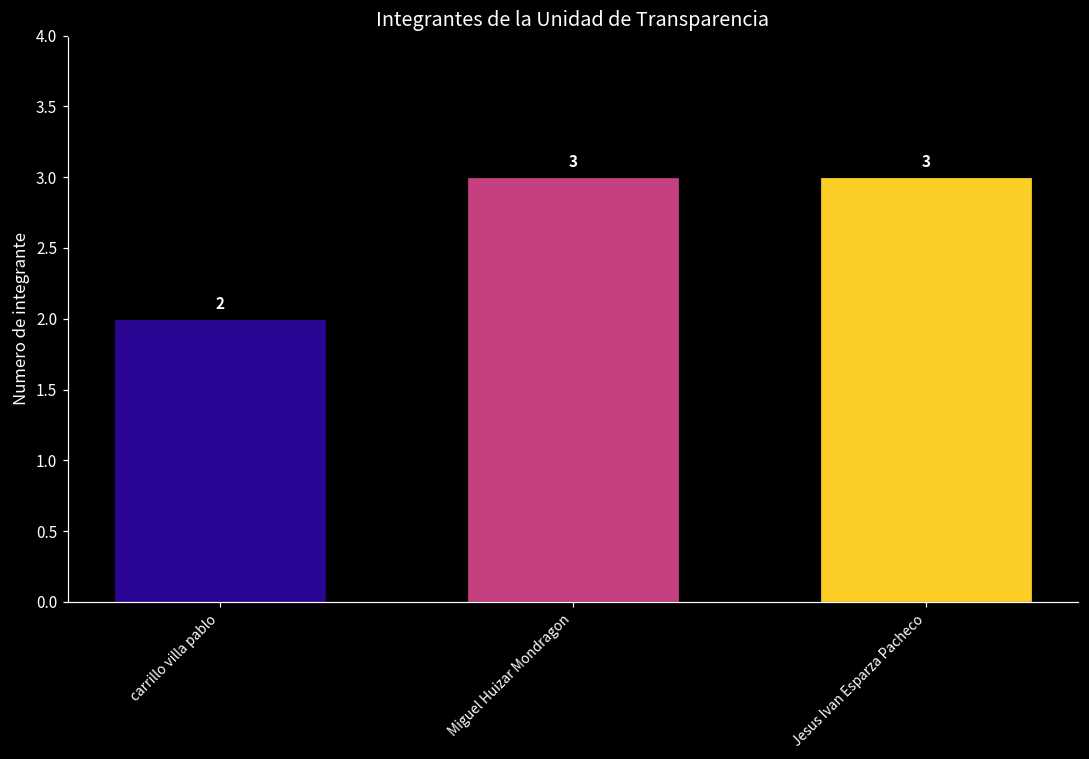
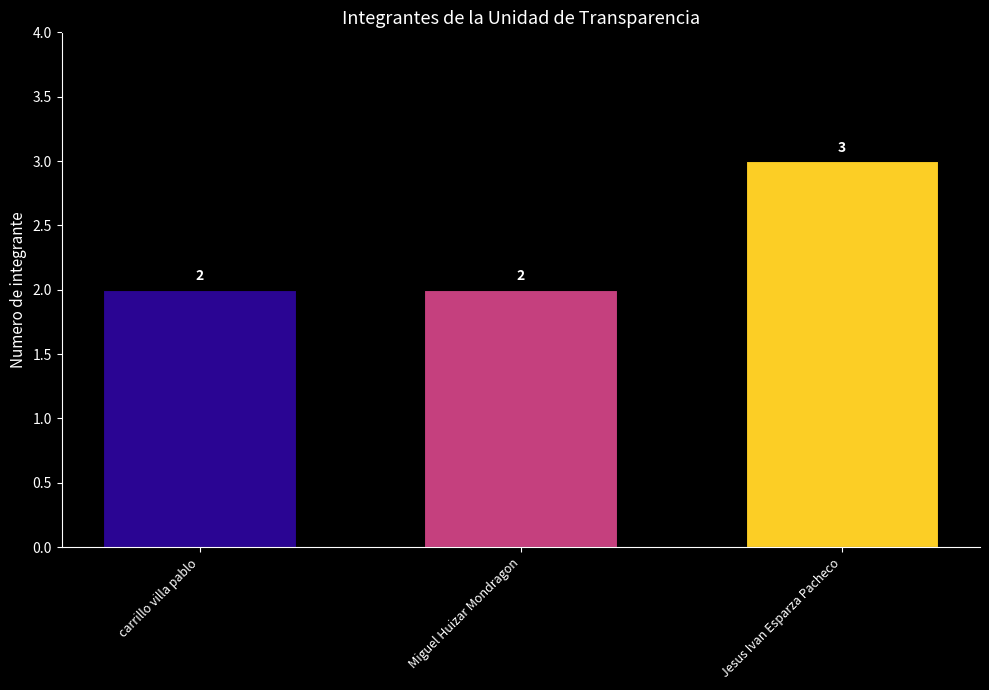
Miguel Huizar Mondragon: 3 -> 2
